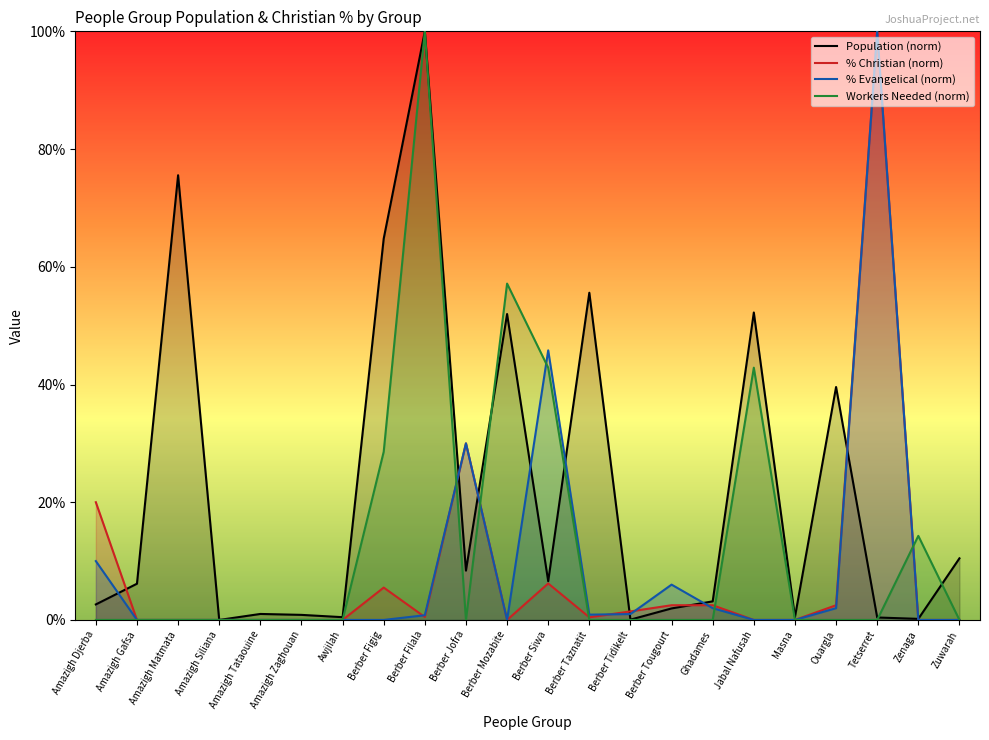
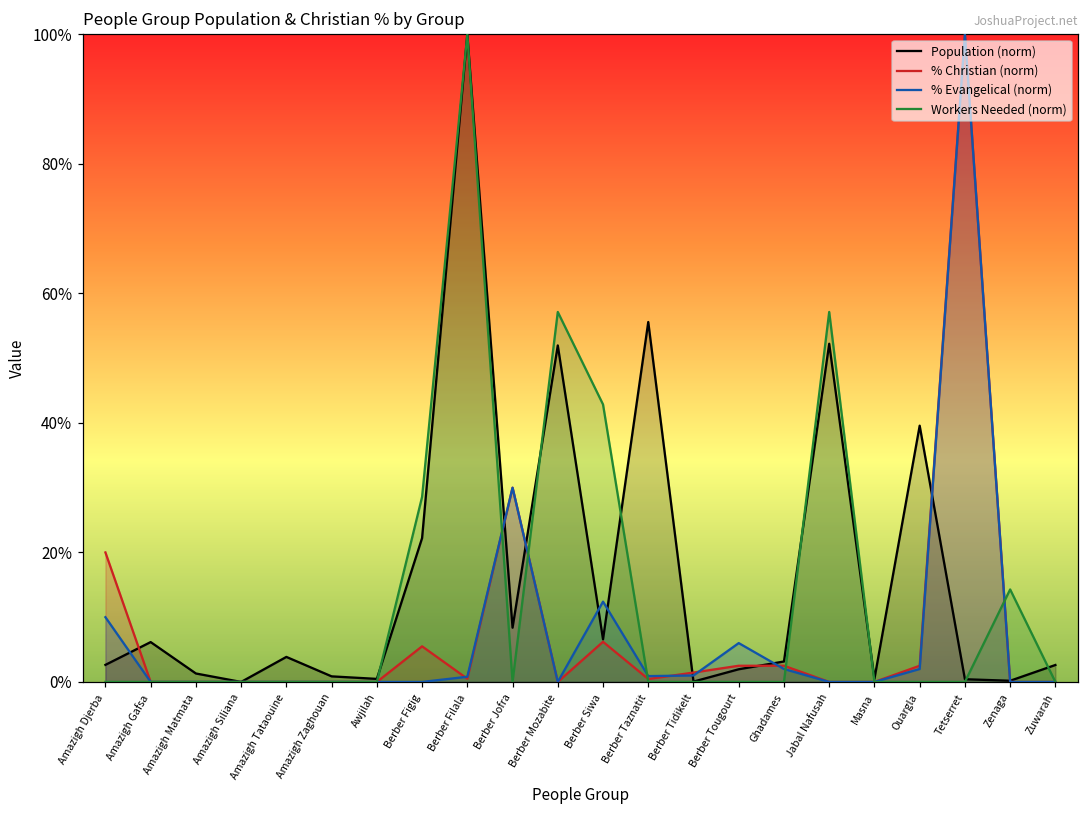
Population (norm), Amazigh Matmata: 76% -> 1%
Population (norm), Amazigh Tataouine: 1% -> 4%
Population (norm), Berber Figig: 65% -> 22%
% Evangelical (norm), Berber Siwa: 46% -> 12%
Workers Needed (norm), Jabal Nafusah: 43% -> 57%
Population (norm), Zuwarah: 10% -> 3%
